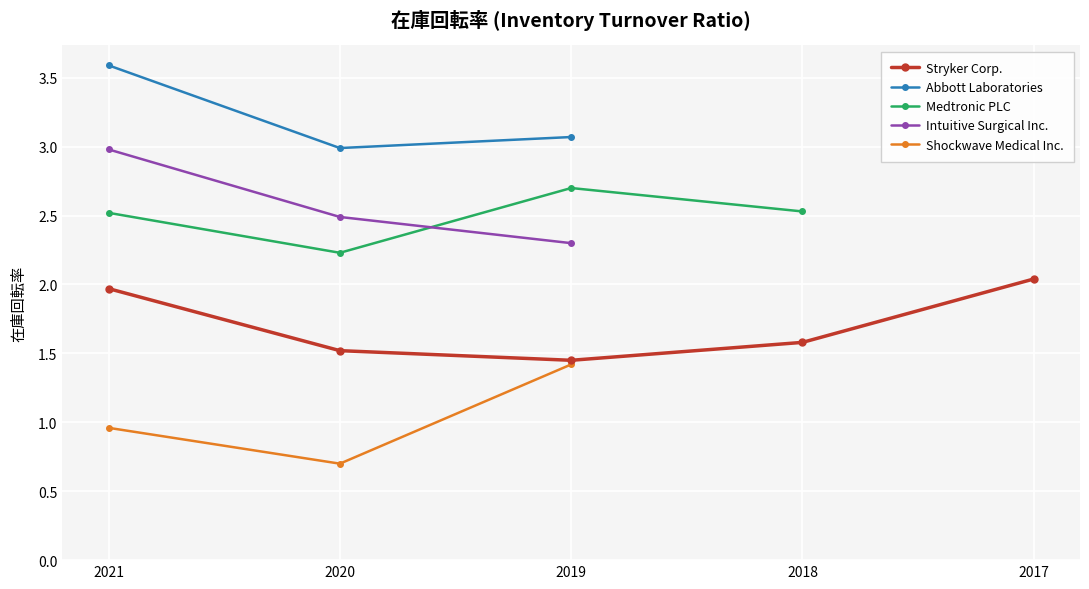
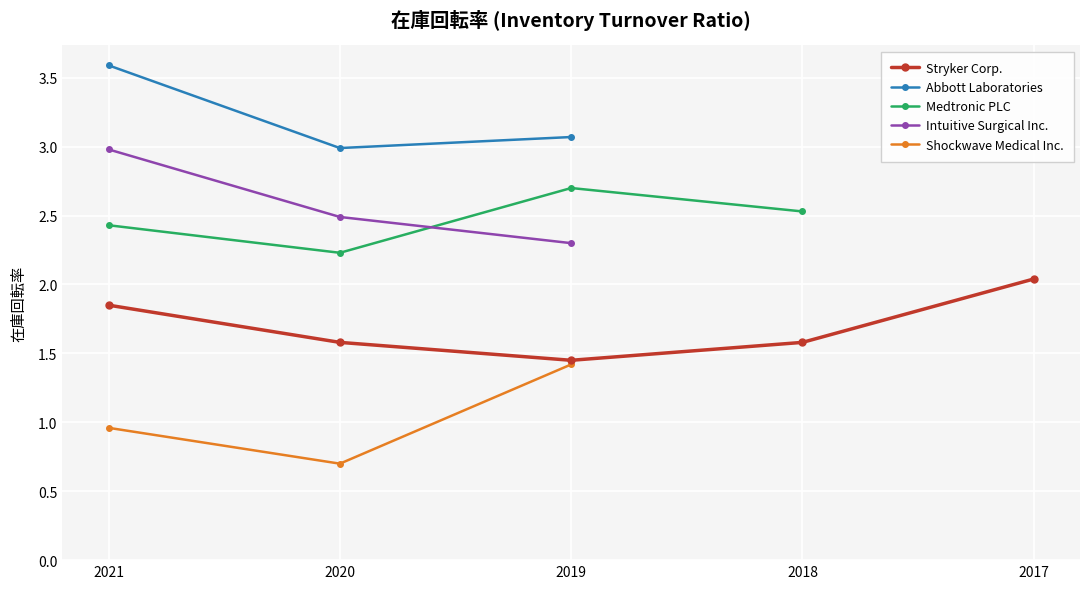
Stryker Corp., 2021: 1.97 -> 1.85
Medtronic PLC, 2021: 2.52 -> 2.43
Stryker Corp., 2020: 1.52 -> 1.58
